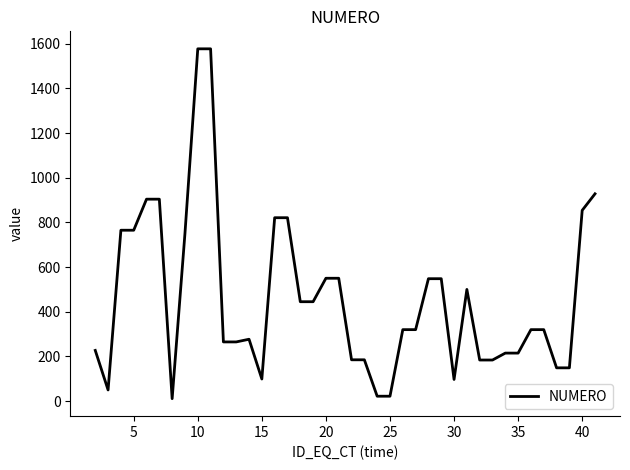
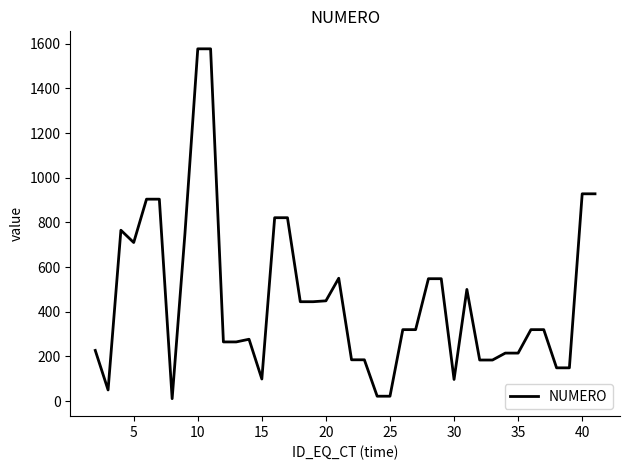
5: 770 -> 710
20: 550 -> 450
40: 850 -> 930
